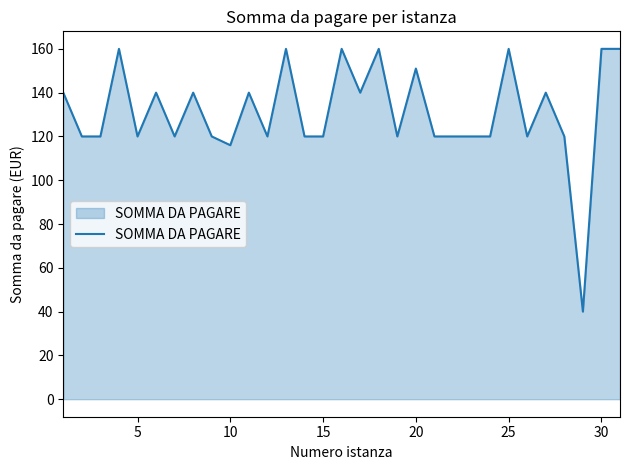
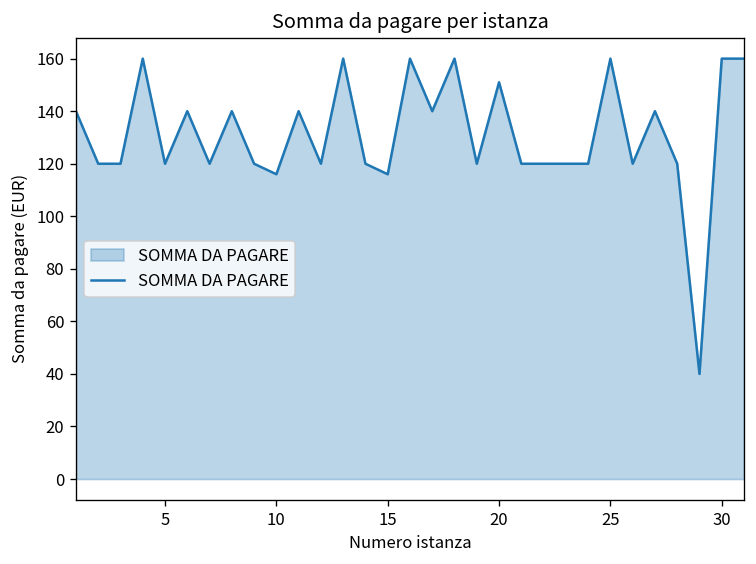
15: 120 -> 116
